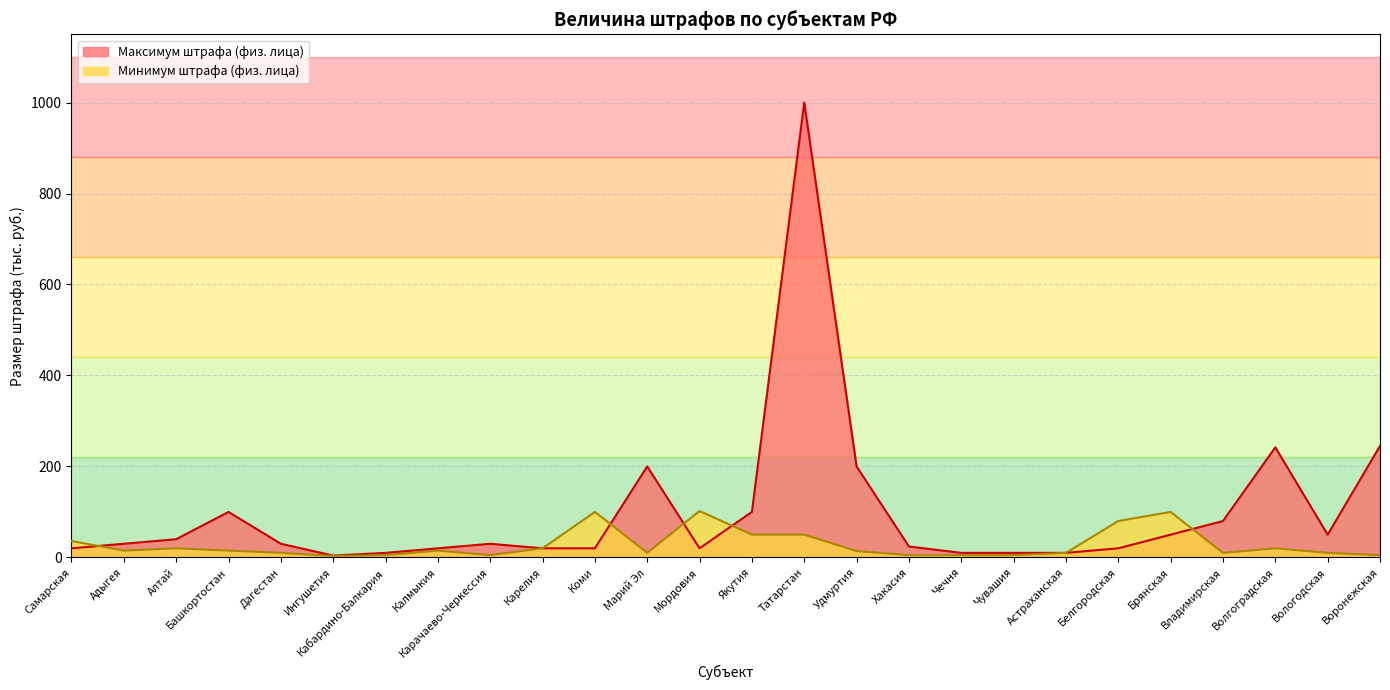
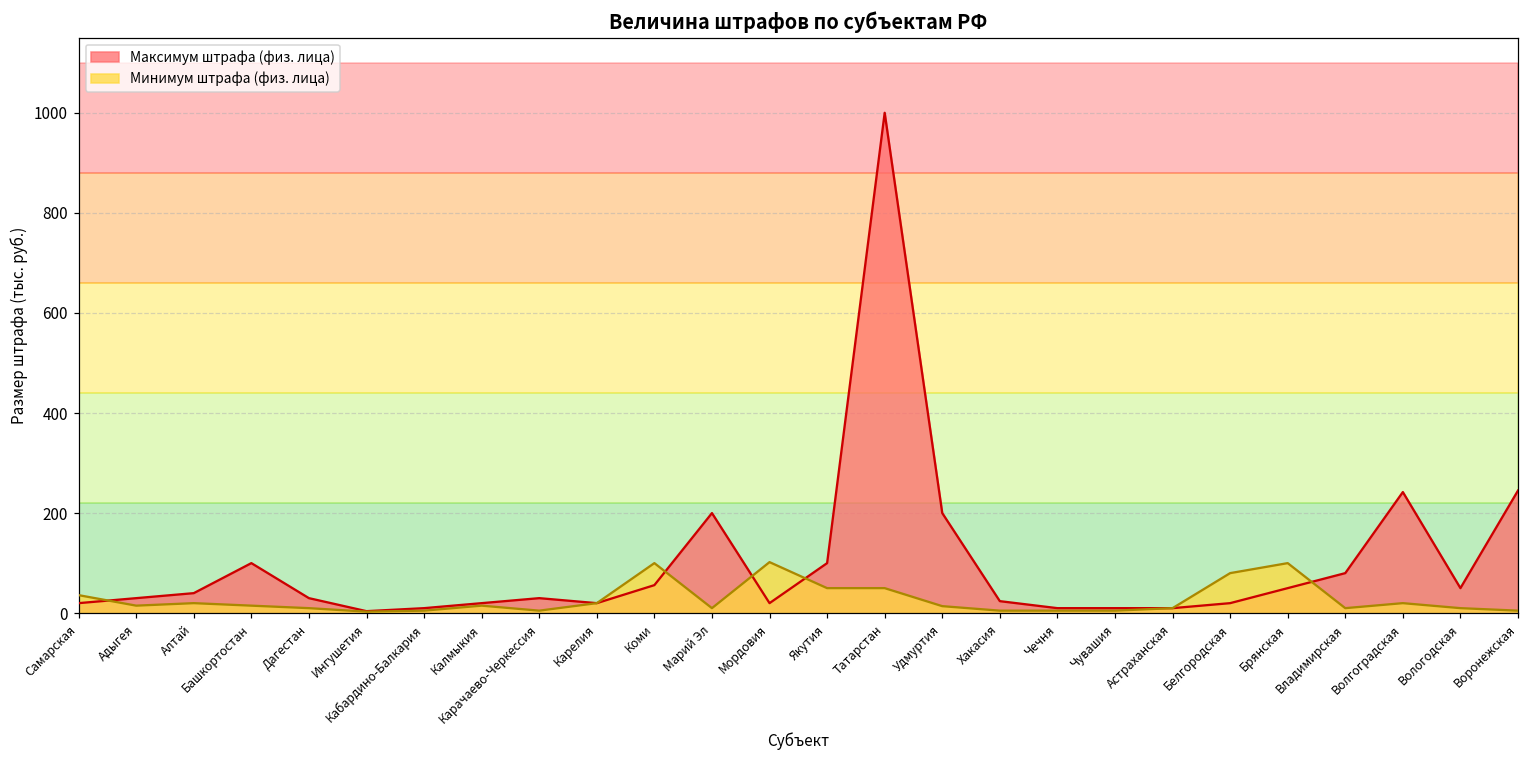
Максимум штрафа (физ. лица), Коми: 20 -> 60
